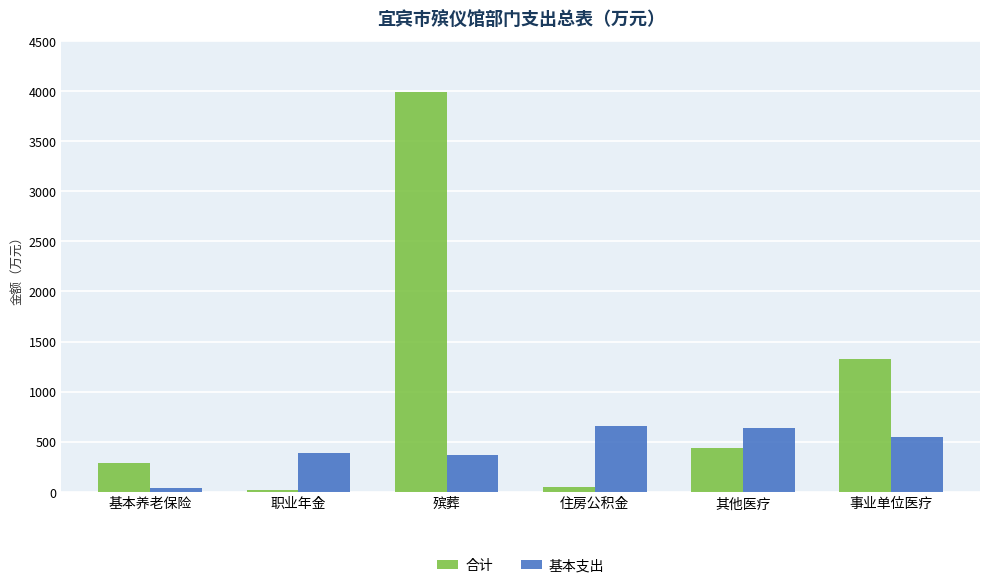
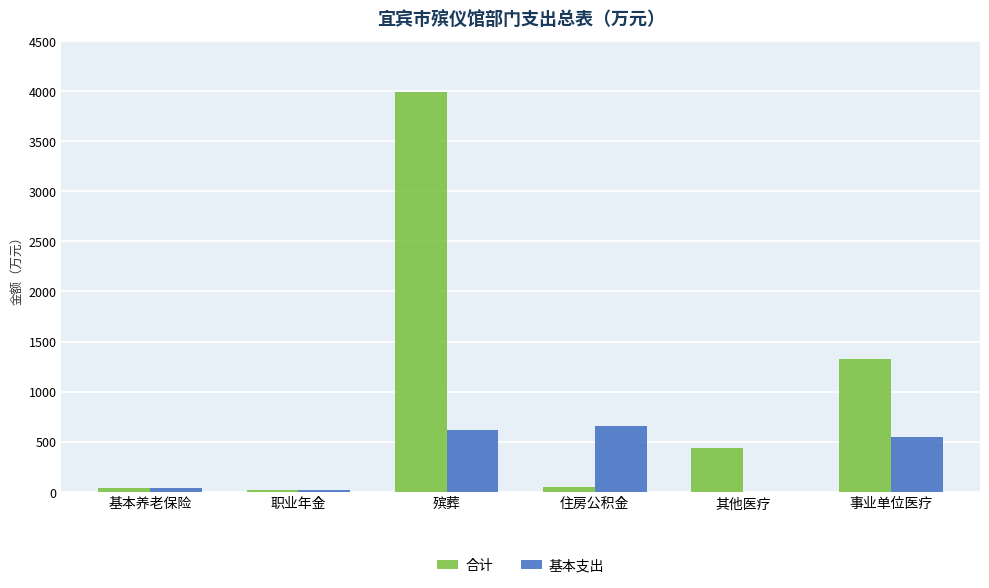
合计, 基本养老保险: 290 -> 40
基本支出, 职业年金: 390 -> 20
基本支出, 殡葬: 370 -> 610
基本支出, 其他医疗: 640 -> 0
